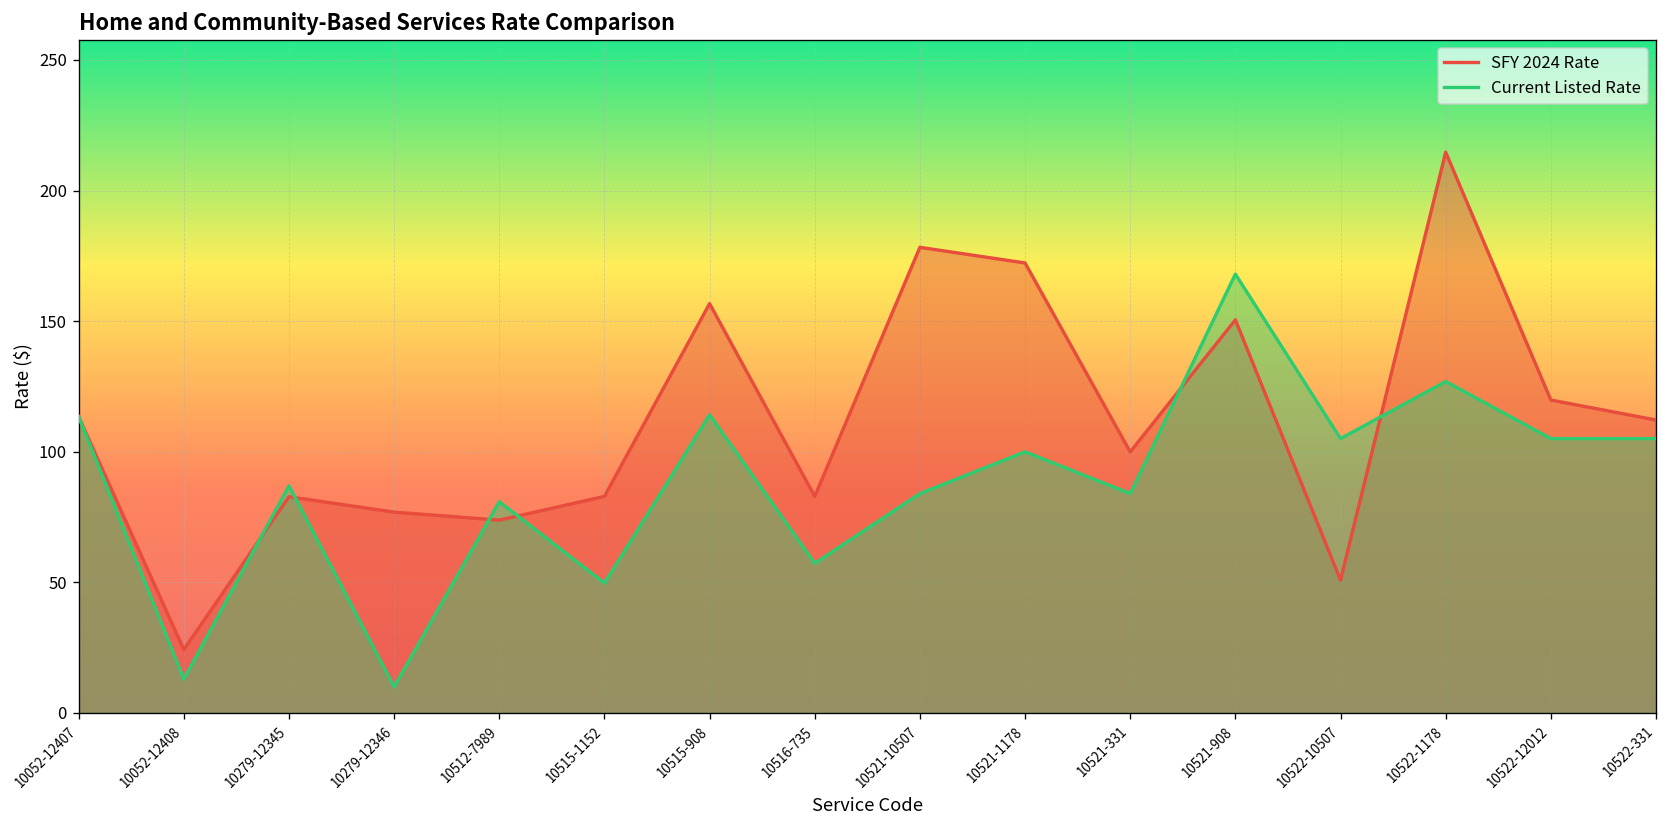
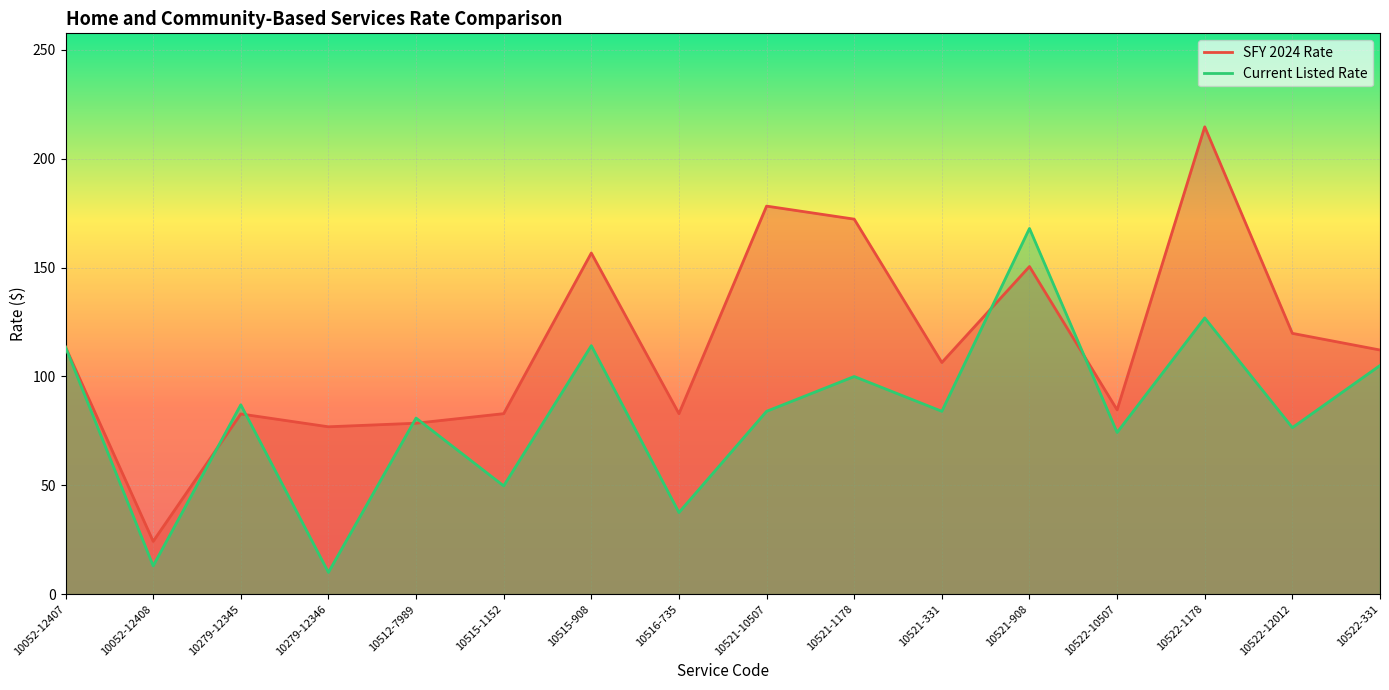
SFY 2024 Rate, 10512-7989: 74 -> 79
Current Listed Rate, 10516-735: 57 -> 38
SFY 2024 Rate, 10521-331: 100 -> 106
SFY 2024 Rate, 10522-10507: 51 -> 85
Current Listed Rate, 10522-10507: 105 -> 74
Current Listed Rate, 10522-12012: 105 -> 77
